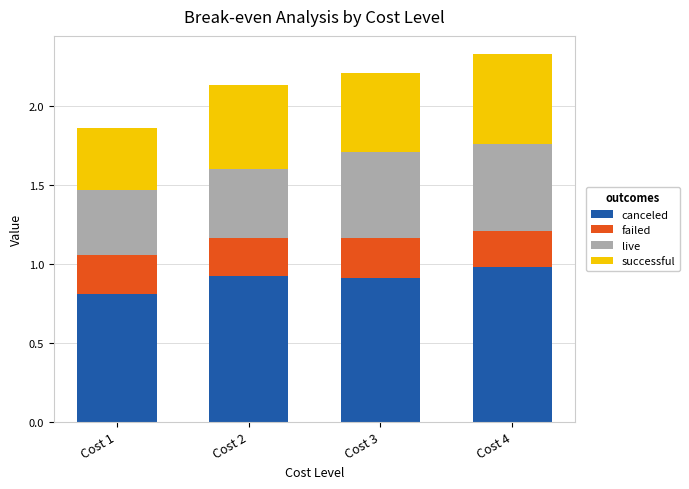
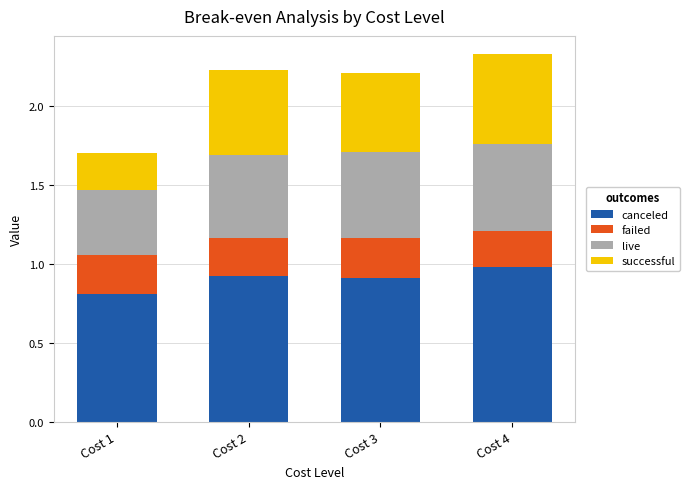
successful, Cost 1: 0.39 -> 0.24
live, Cost 2: 0.44 -> 0.53
